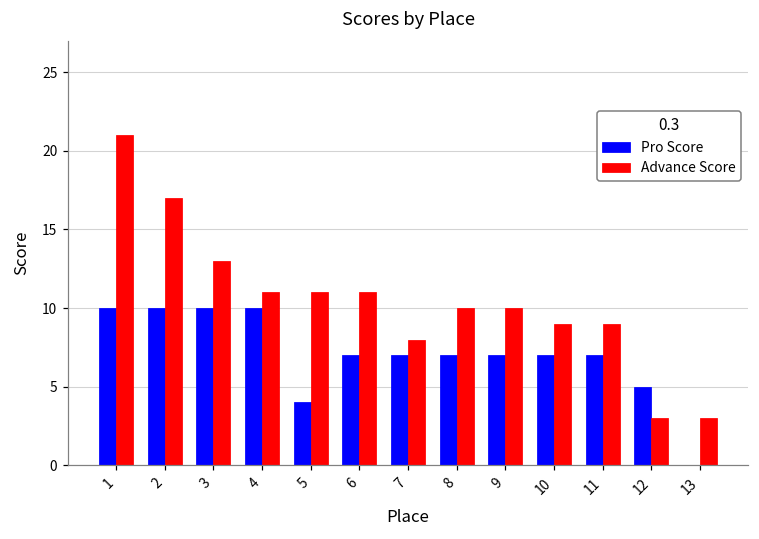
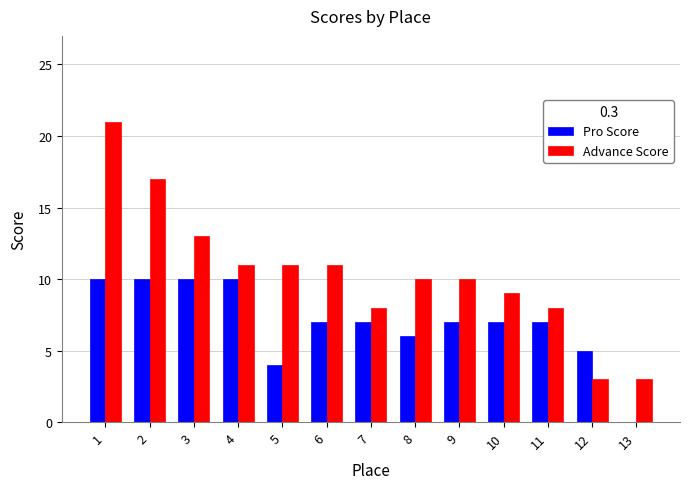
Pro Score, 8: 7 -> 6
Advance Score, 11: 9 -> 8
